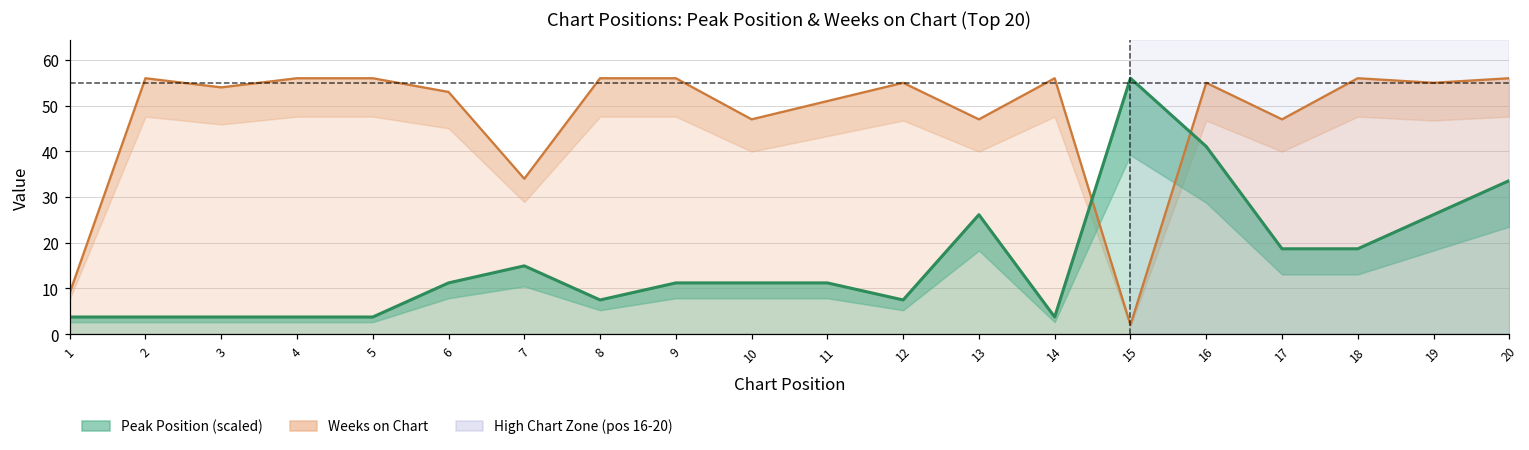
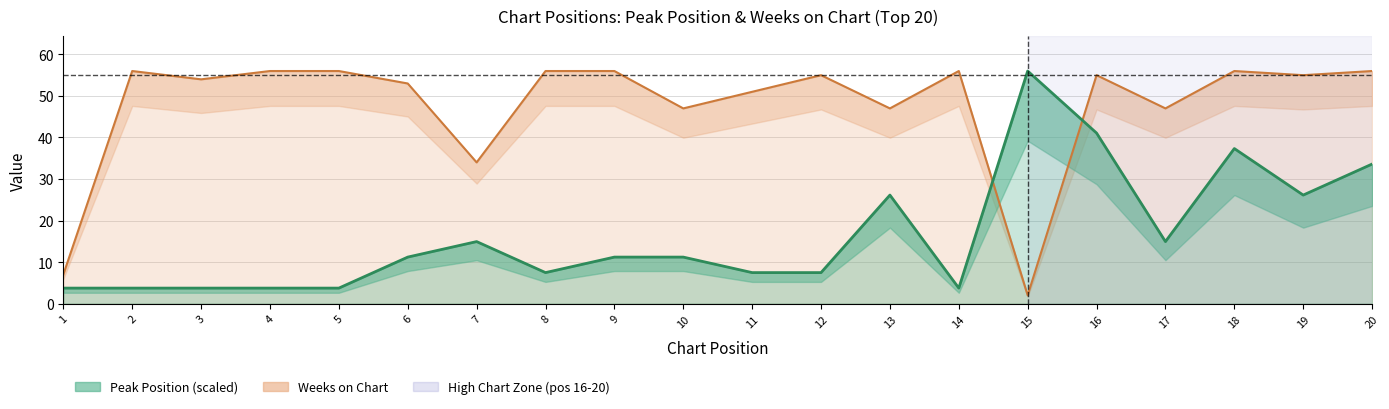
Weeks on Chart, 1: 9 -> 7
Peak Position (scaled), 11: 11 -> 7
Peak Position (scaled), 17: 19 -> 15
Peak Position (scaled), 18: 19 -> 37
